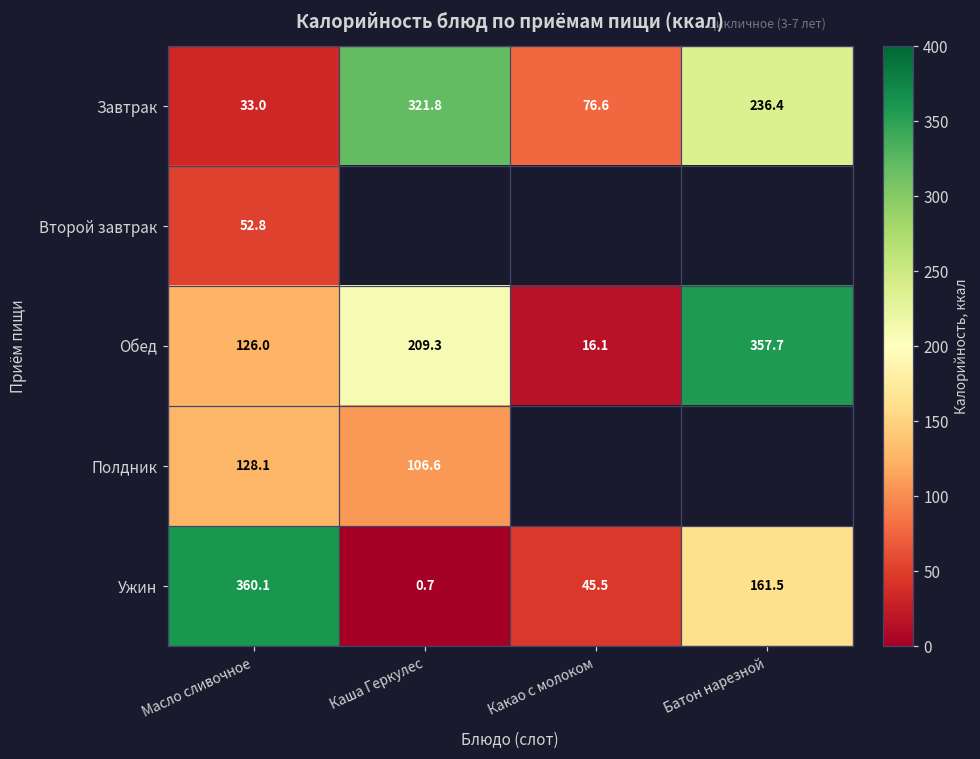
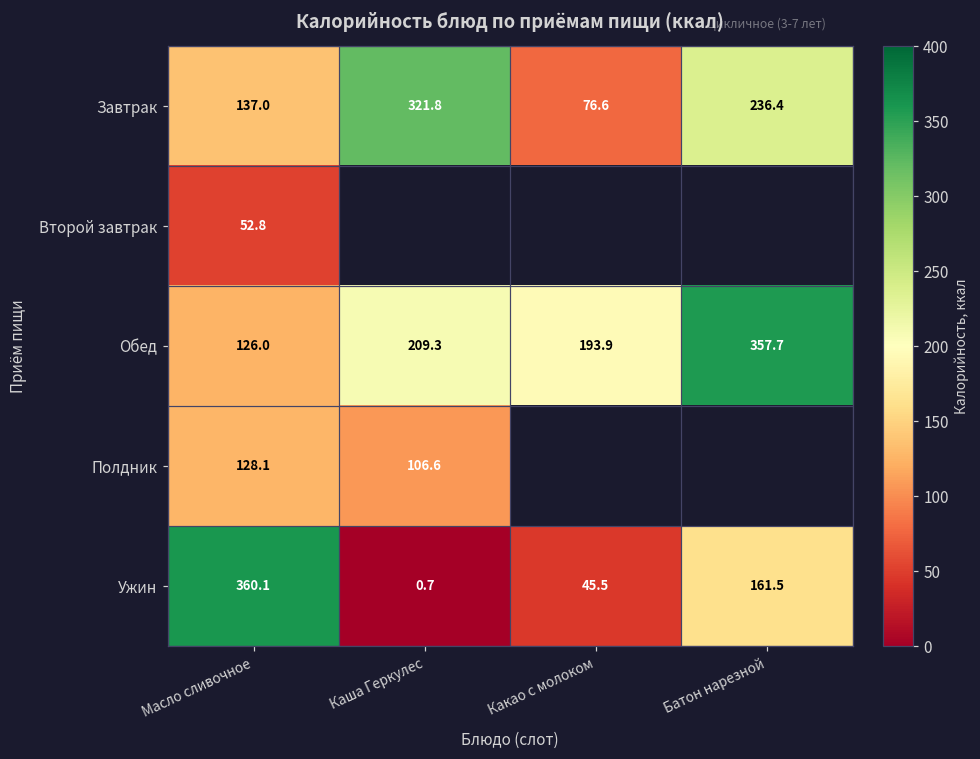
Завтрак, Масло сливочное: 33.0 -> 137.0
Обед, Какао с молоком: 16.1 -> 193.9
